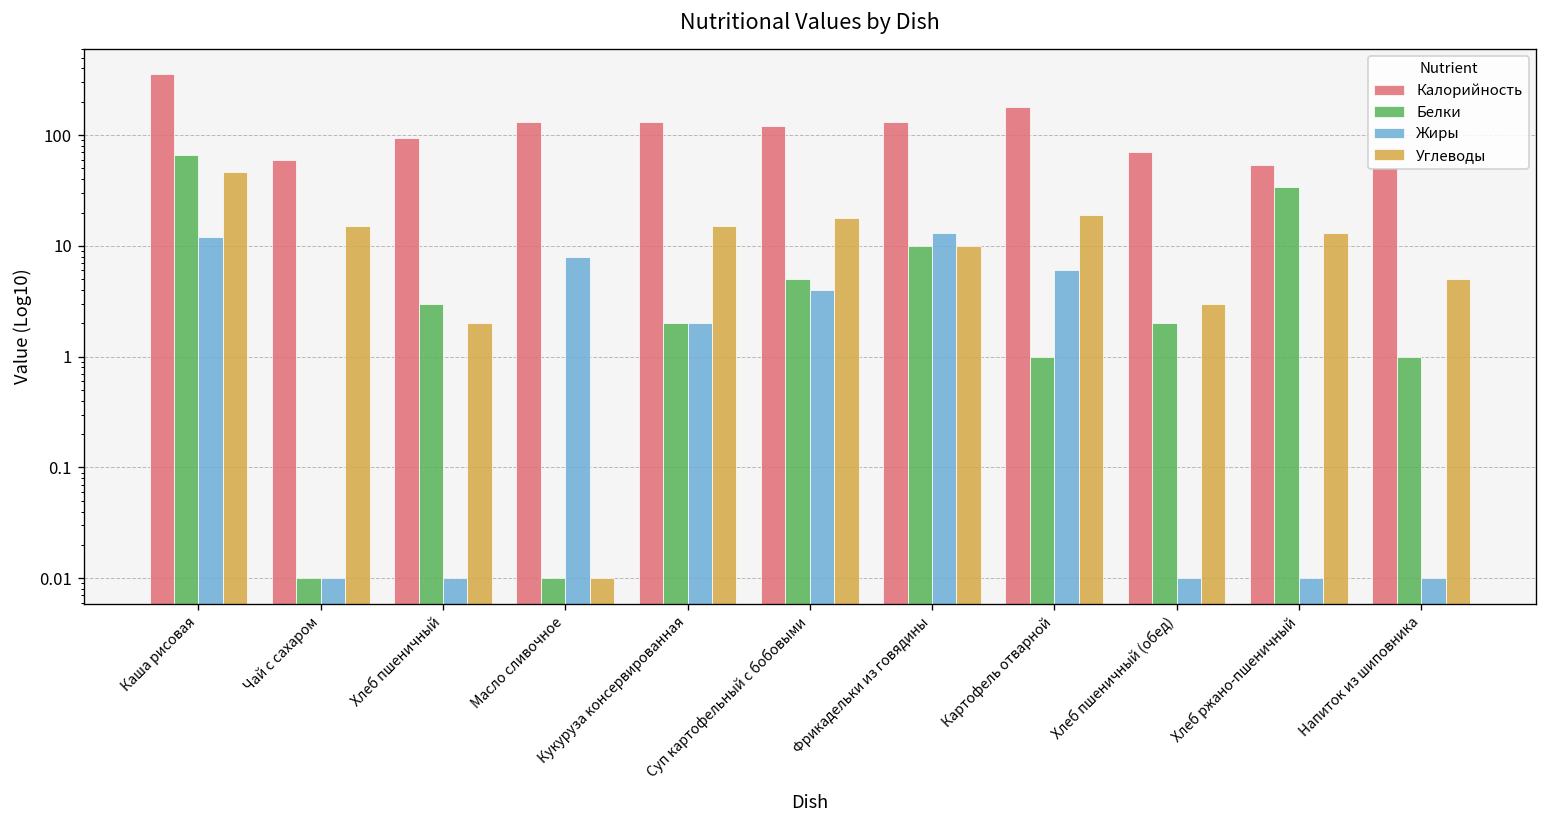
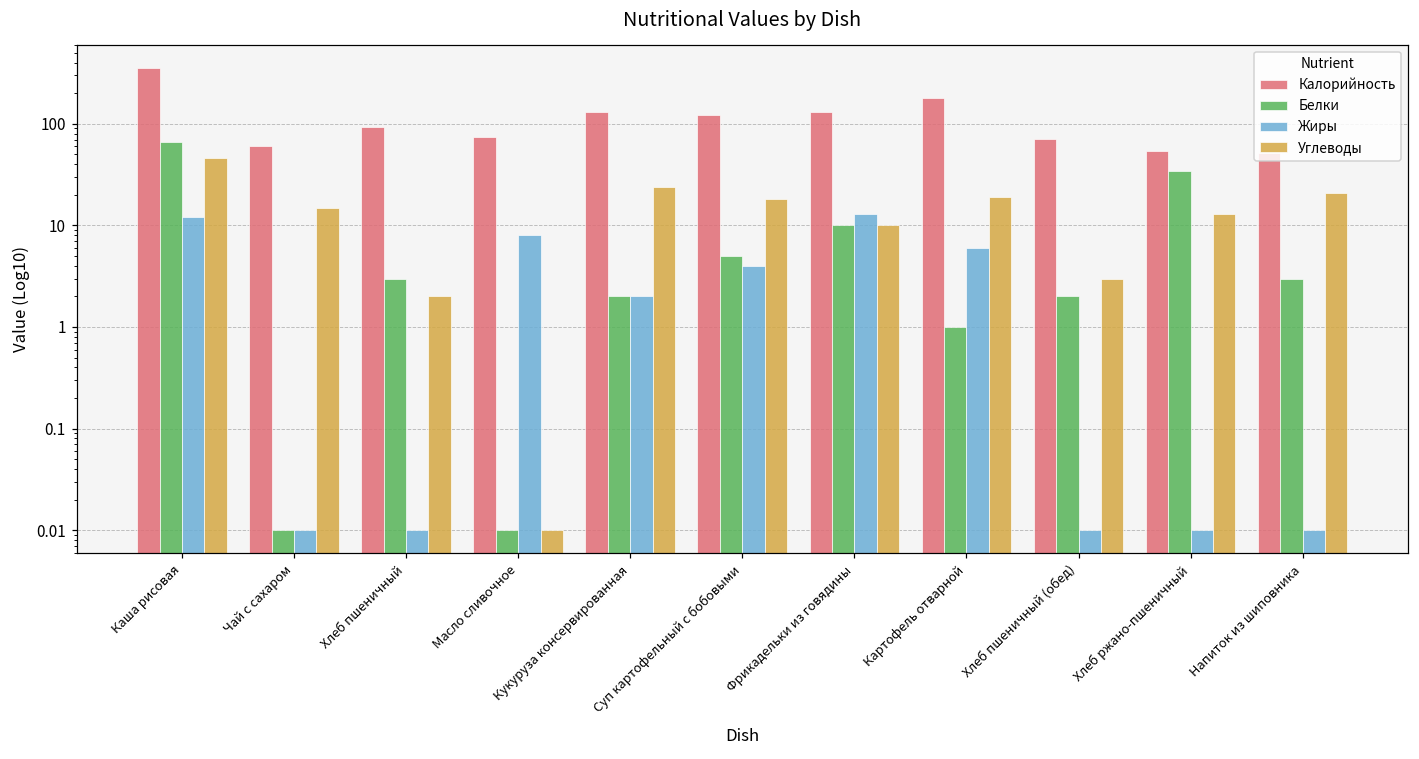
Калорийность, Масло сливочное: 130 -> 80
Углеводы, Кукуруза консервированная: 15 -> 24
Белки, Напиток из шиповника: 1 -> 3
Углеводы, Напиток из шиповника: 5 -> 21
